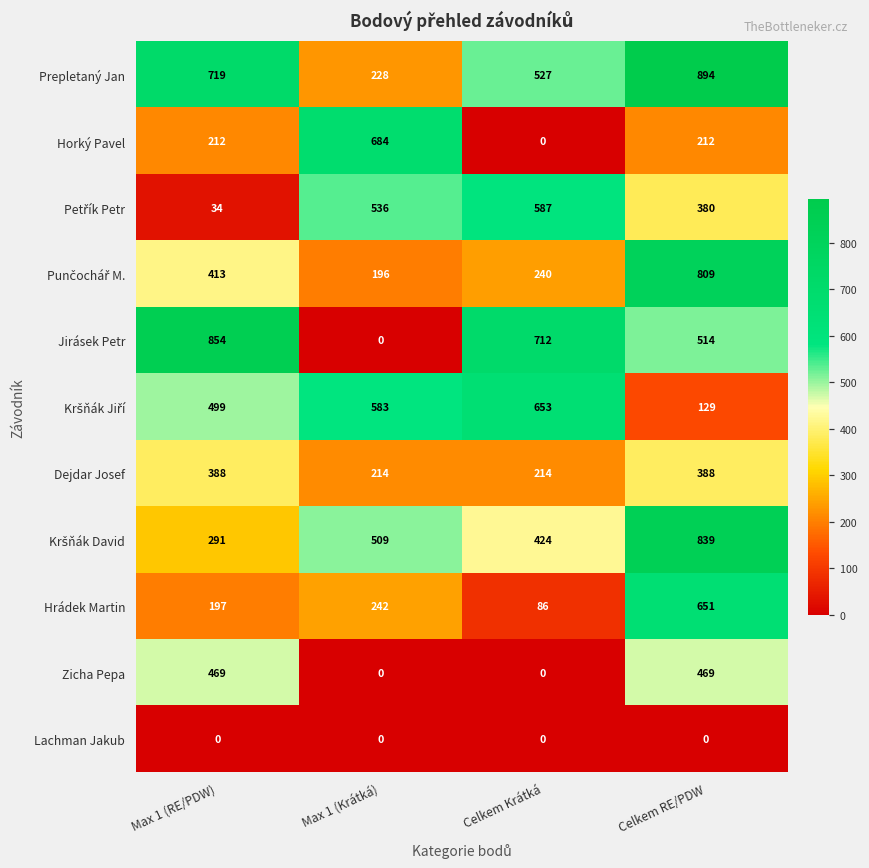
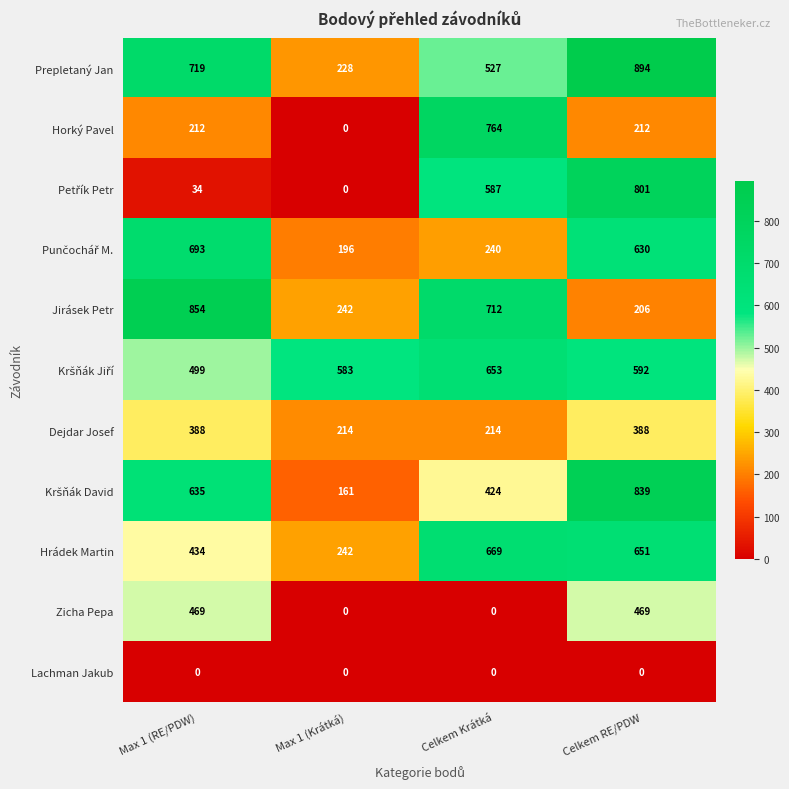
Horký Pavel, Max 1 (Krátká): 684 -> 0
Horký Pavel, Celkem Krátká: 0 -> 764
Petřík Petr, Max 1 (Krátká): 536 -> 0
Petřík Petr, Celkem RE/PDW: 380 -> 801
Punčochář M., Max 1 (RE/PDW): 413 -> 693
Punčochář M., Celkem RE/PDW: 809 -> 630
Jirásek Petr, Max 1 (Krátká): 0 -> 242
Jirásek Petr, Celkem RE/PDW: 514 -> 206
Kršňák Jiří, Celkem RE/PDW: 129 -> 592
Kršňák David, Max 1 (RE/PDW): 291 -> 635
Kršňák David, Max 1 (Krátká): 509 -> 161
Hrádek Martin, Max 1 (RE/PDW): 197 -> 434
Hrádek Martin, Celkem Krátká: 86 -> 669
